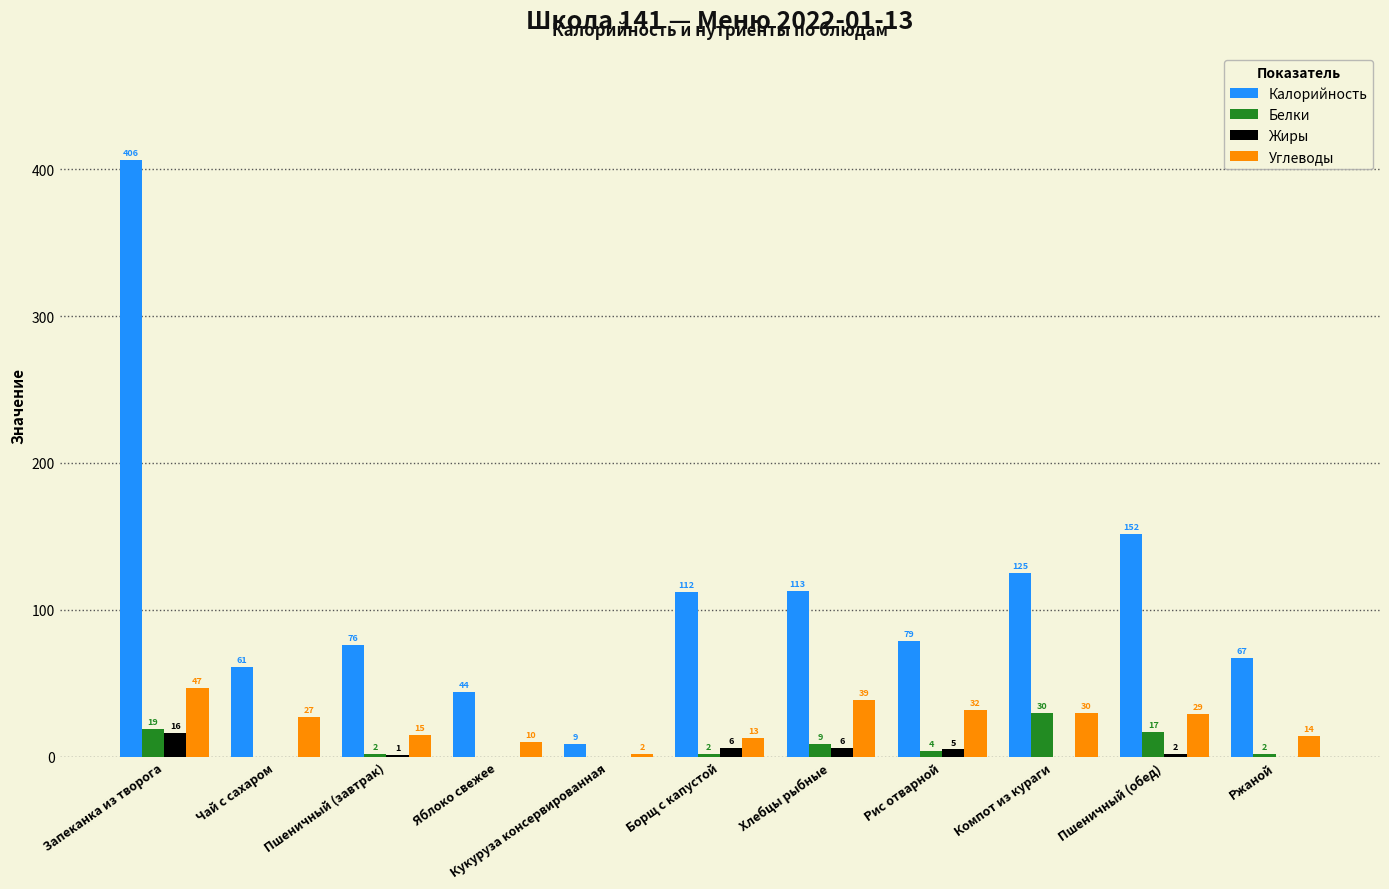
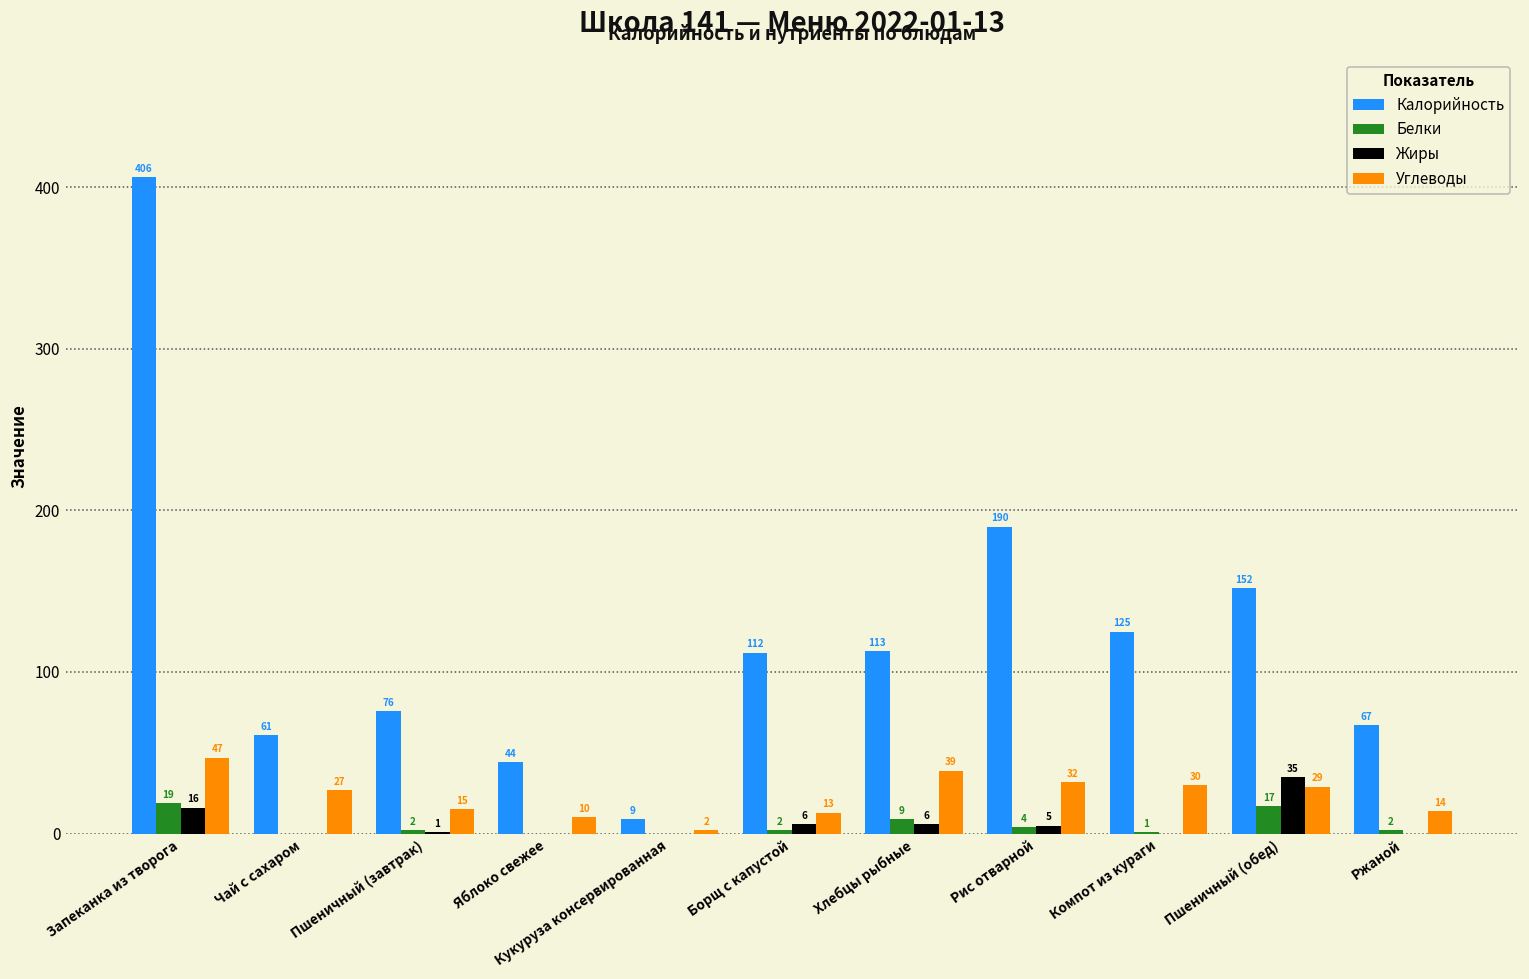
Калорийность, Рис отварной: 79 -> 190
Белки, Компот из кураги: 30 -> 1
Жиры, Пшеничный (обед): 2 -> 35
